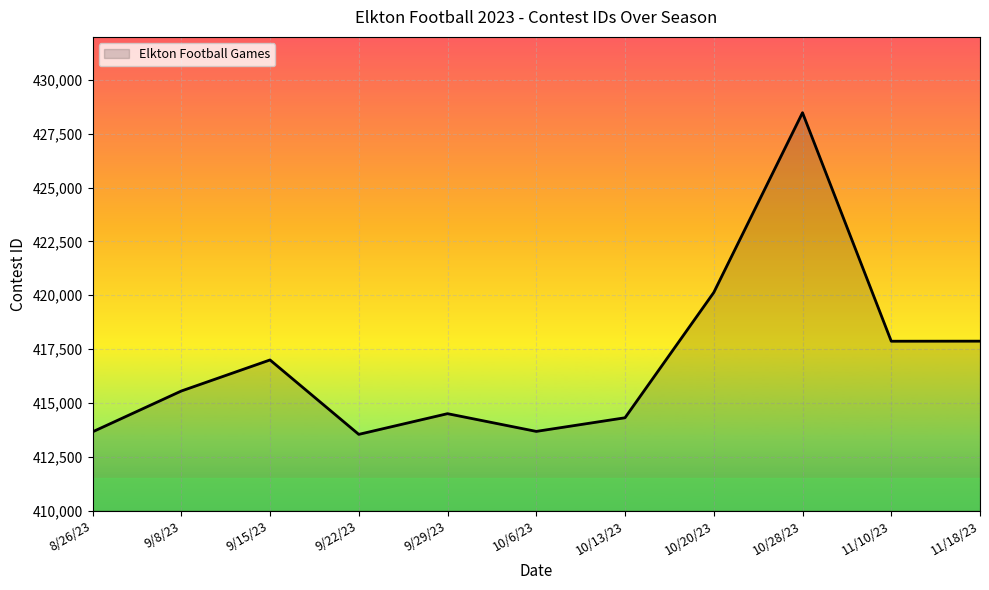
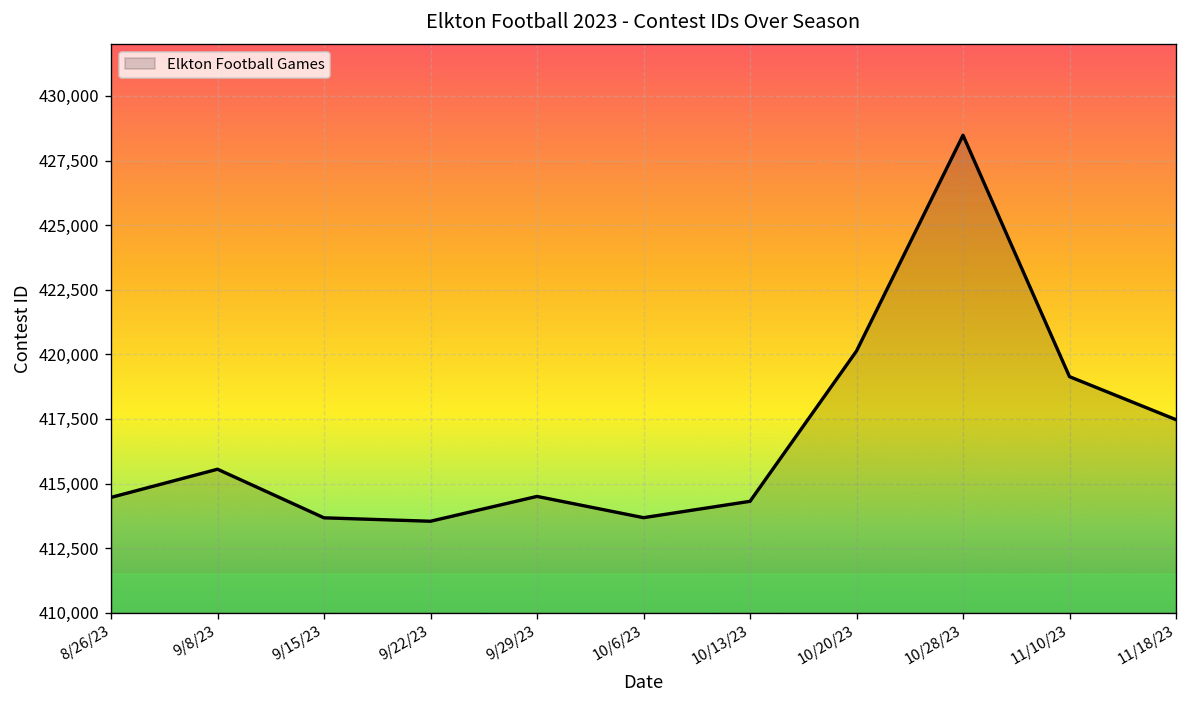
8/26/23: 413,700 -> 414,500
9/15/23: 417,000 -> 413,700
11/10/23: 417,900 -> 419,100
11/18/23: 417,900 -> 417,500
